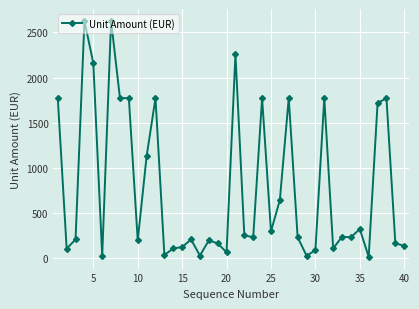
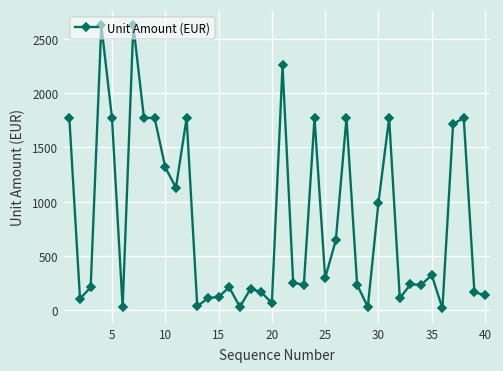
5: 2200 -> 1800
10: 200 -> 1300
30: 100 -> 1000
